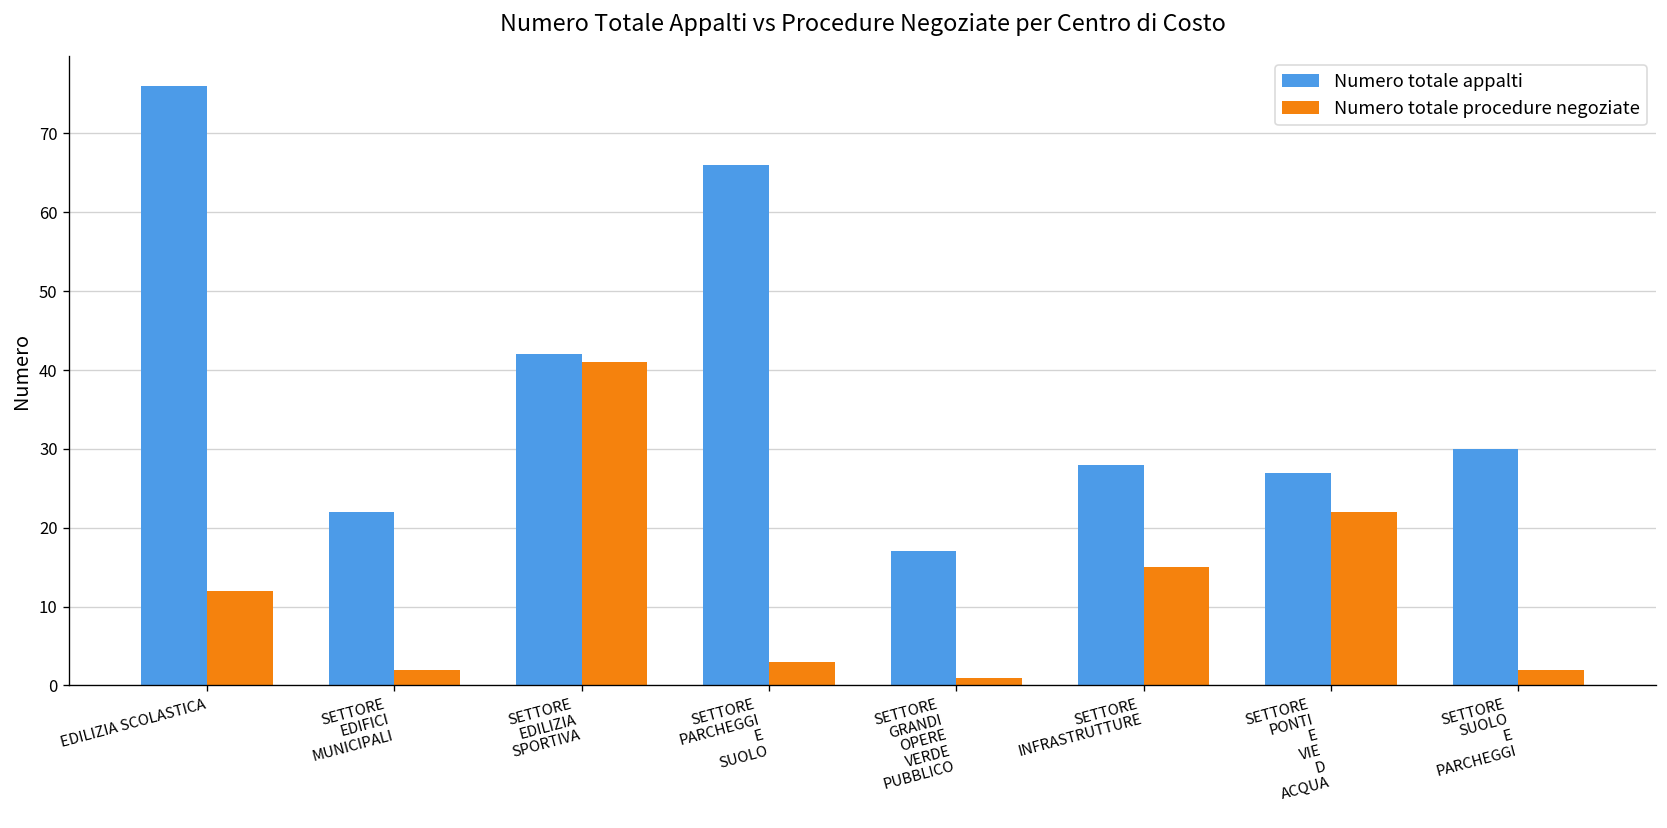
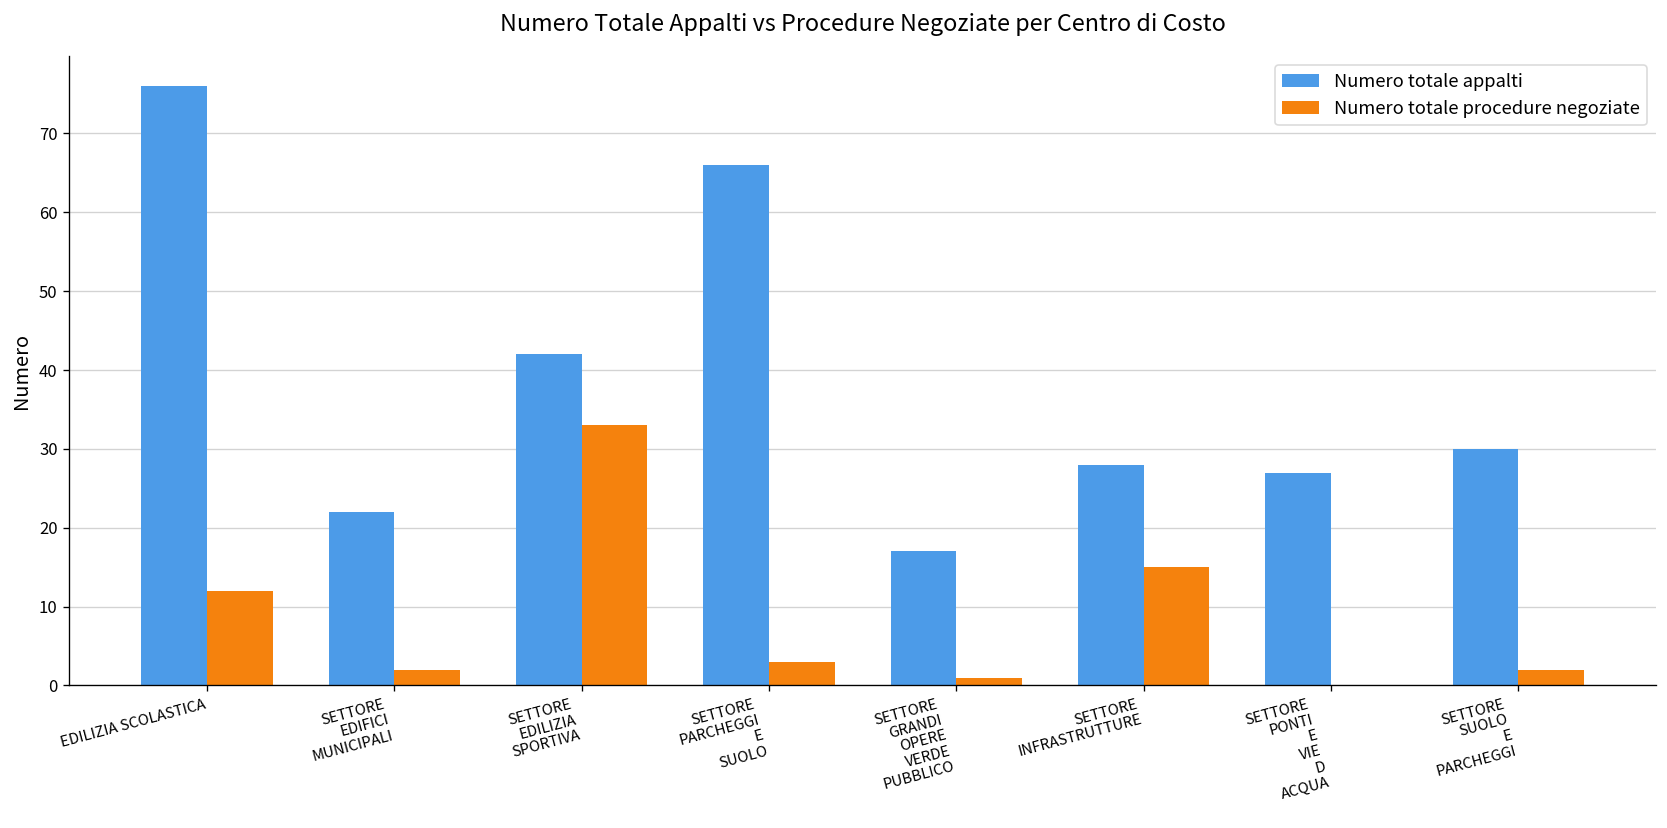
Numero totale procedure negoziate, SETTORE EDILIZIA SPORTIVA: 41 -> 33
Numero totale procedure negoziate, SETTORE PONTI E VIE D ACQUA: 22 -> 0
